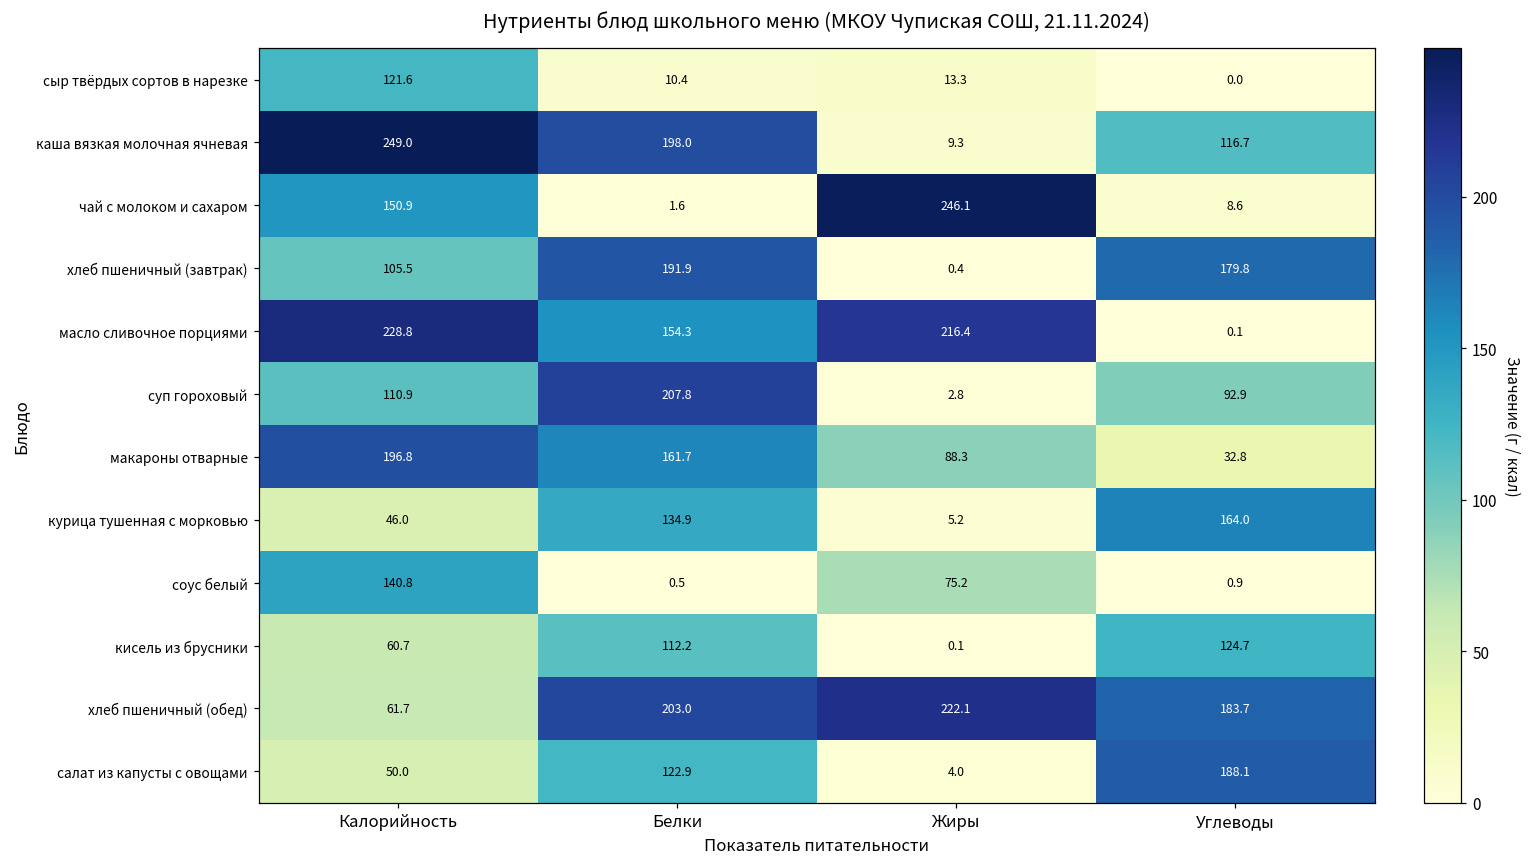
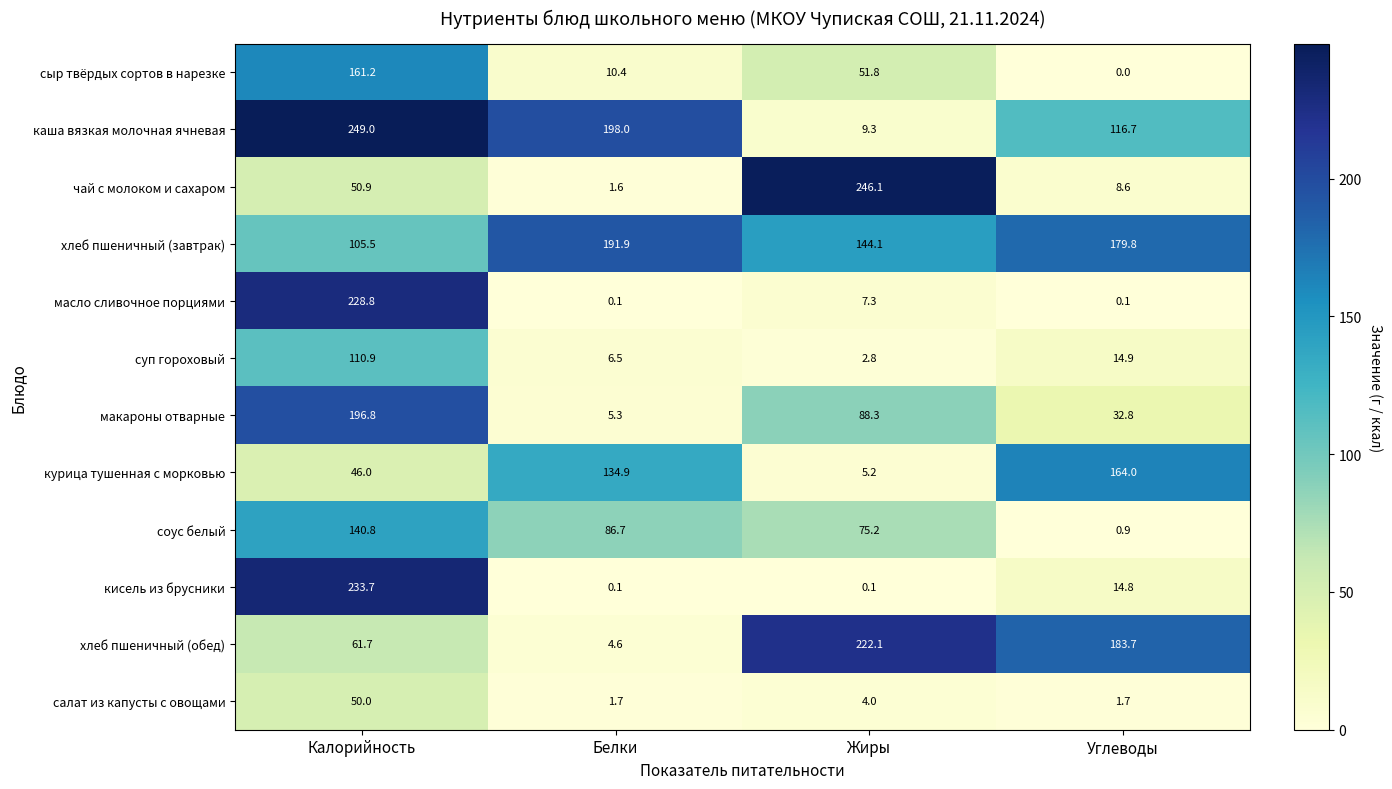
сыр твёрдых сортов в нарезке, Калорийность: 121.6 -> 161.2
сыр твёрдых сортов в нарезке, Жиры: 13.3 -> 51.8
чай с молоком и сахаром, Калорийность: 150.9 -> 50.9
хлеб пшеничный (завтрак), Жиры: 0.4 -> 144.1
масло сливочное порциями, Белки: 154.3 -> 0.1
масло сливочное порциями, Жиры: 216.4 -> 7.3
суп гороховый, Белки: 207.8 -> 6.5
суп гороховый, Углеводы: 92.9 -> 14.9
макароны отварные, Белки: 161.7 -> 5.3
соус белый, Белки: 0.5 -> 86.7
кисель из брусники, Калорийность: 60.7 -> 233.7
кисель из брусники, Белки: 112.2 -> 0.1
кисель из брусники, Углеводы: 124.7 -> 14.8
хлеб пшеничный (обед), Белки: 203.0 -> 4.6
салат из капусты с овощами, Белки: 122.9 -> 1.7
салат из капусты с овощами, Углеводы: 188.1 -> 1.7
